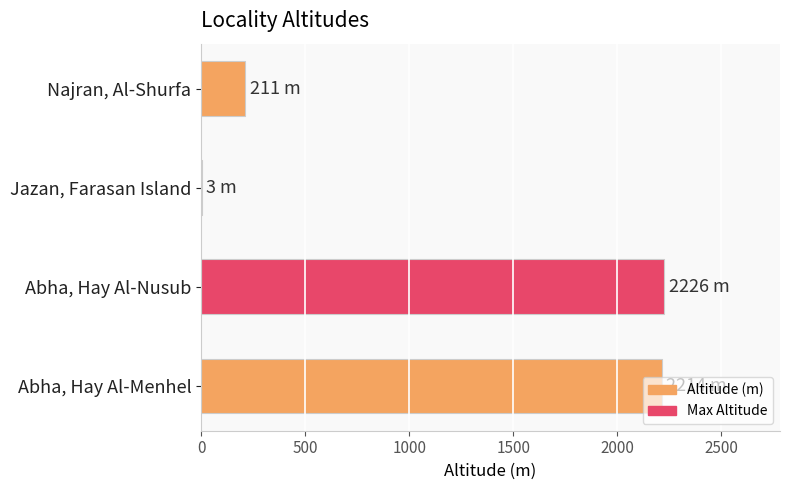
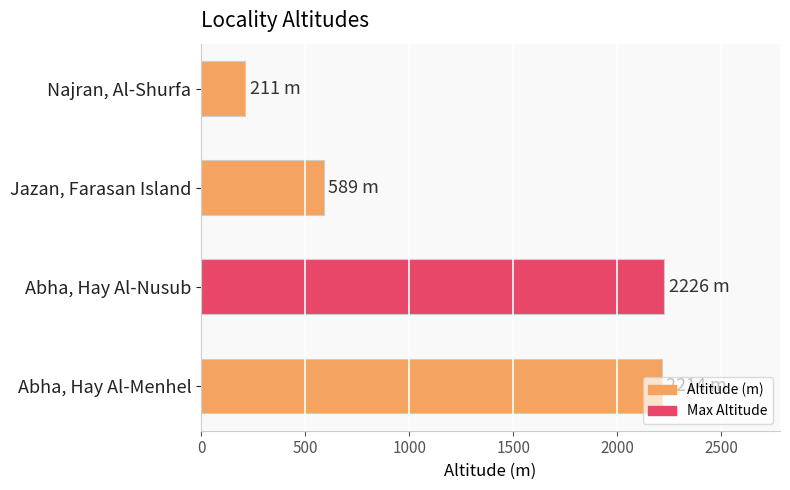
Jazan, Farasan Island: 3 -> 589
